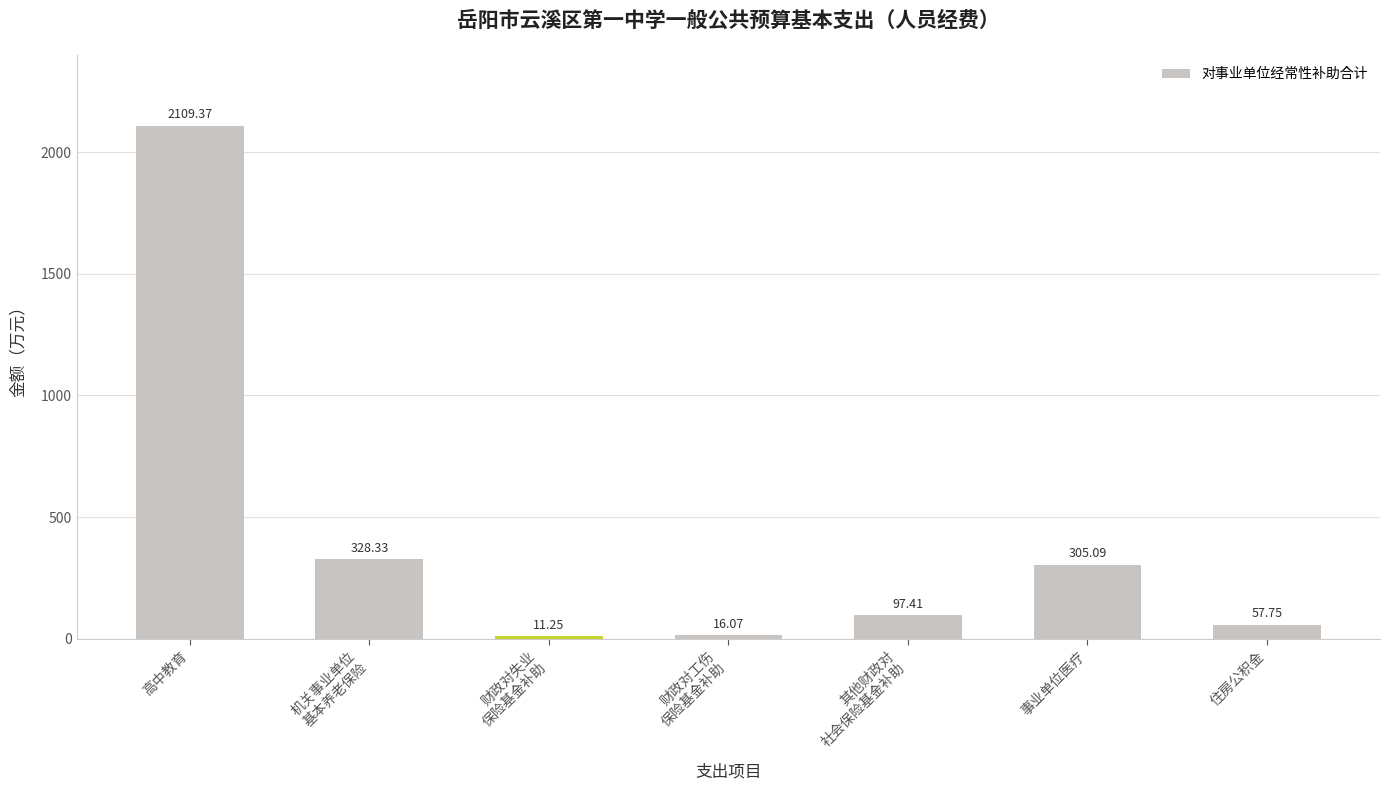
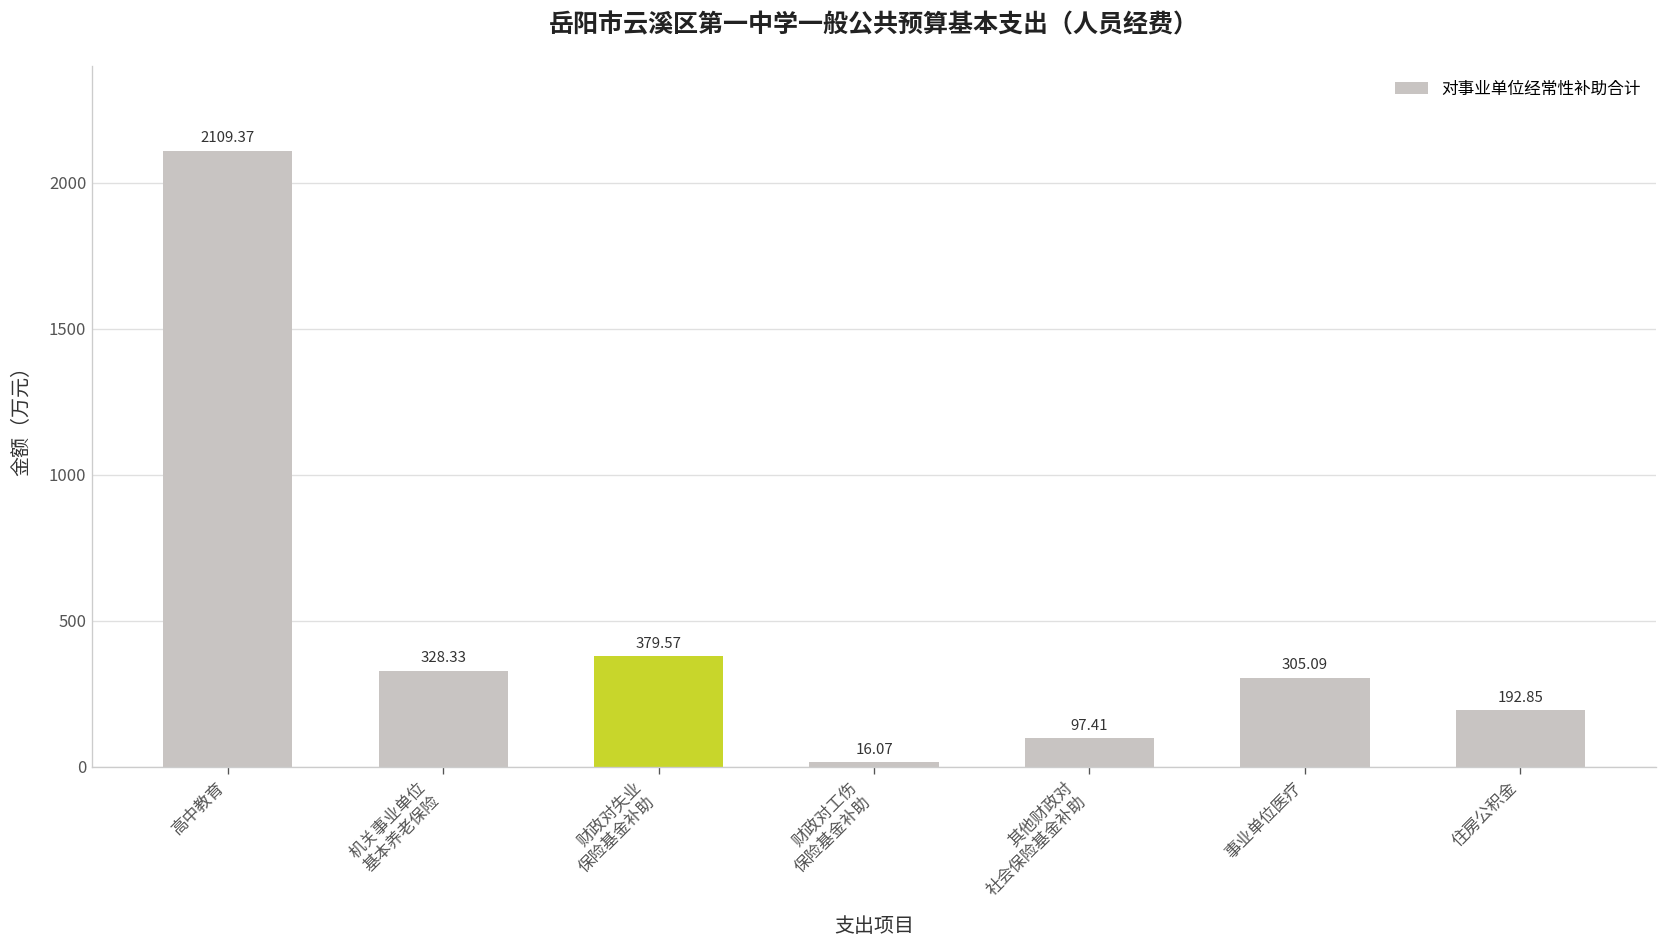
财政对失业 保险基金补助: 11.25 -> 379.57
住房公积金: 57.75 -> 192.85
